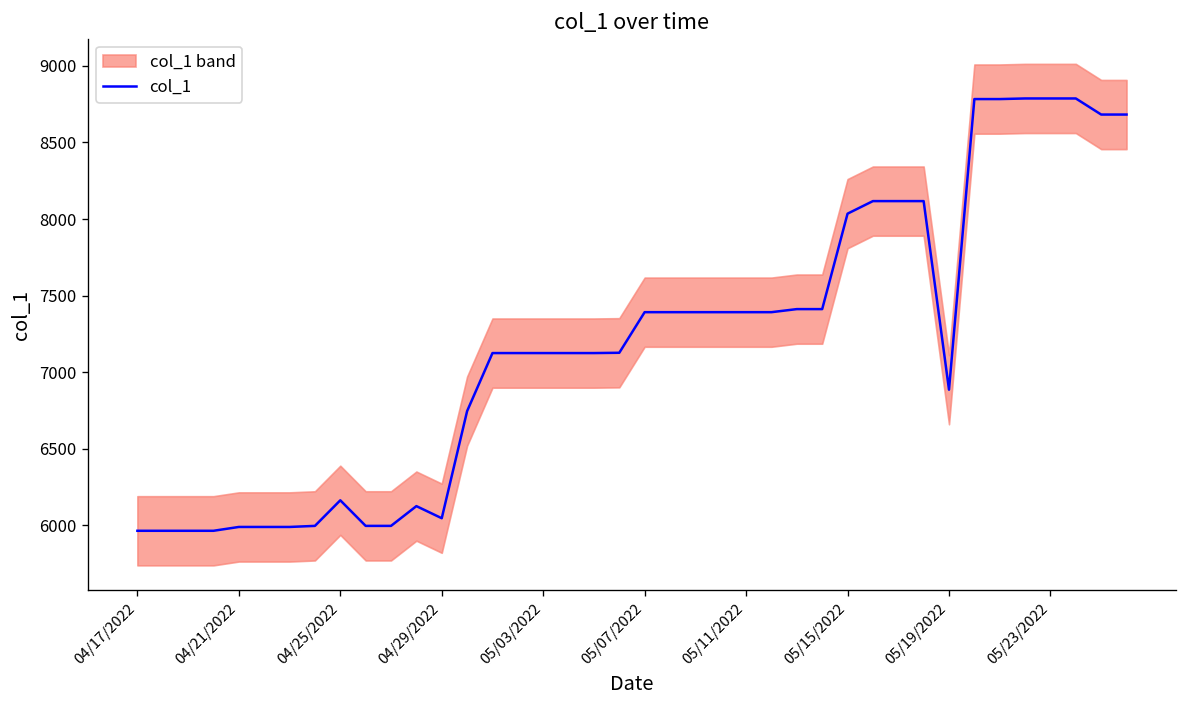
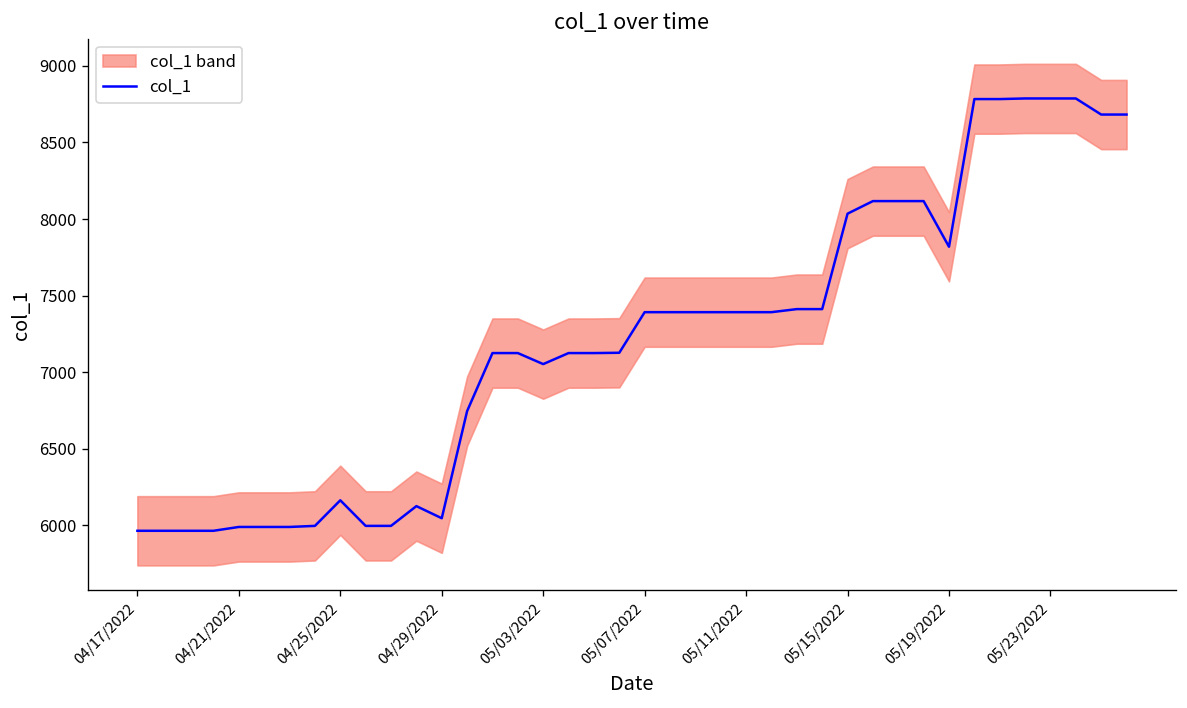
col_1, 05/03/2022: 7130 -> 7050
col_1, 05/19/2022: 6890 -> 7820
